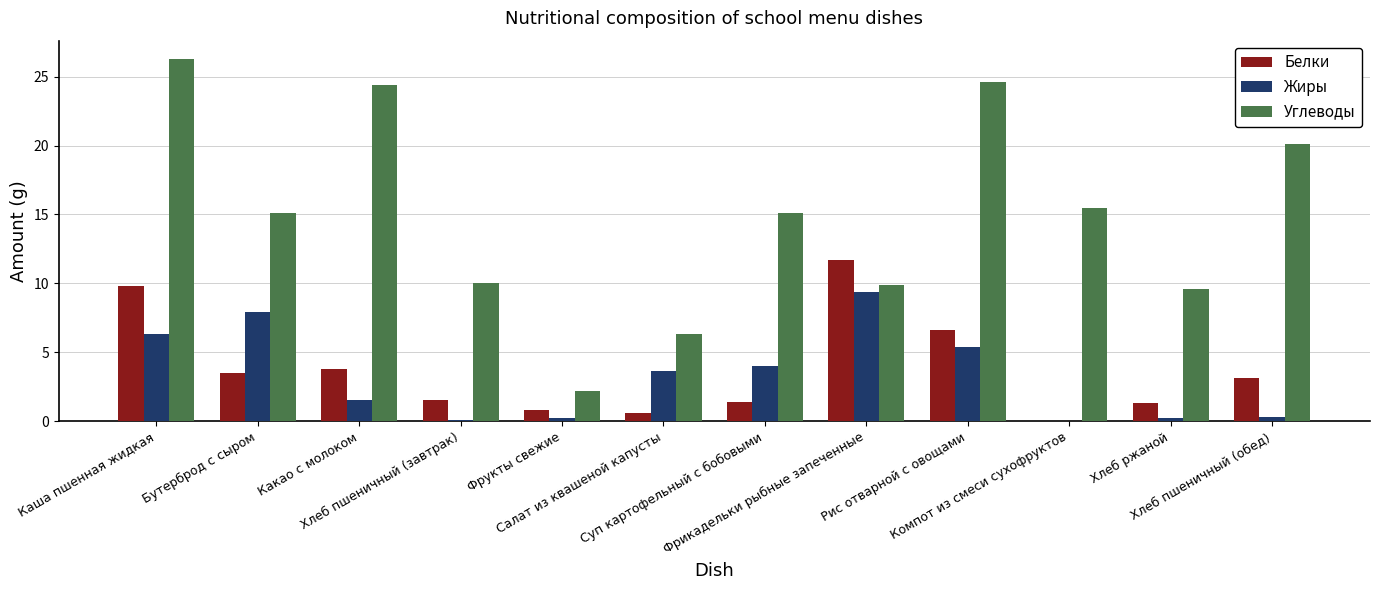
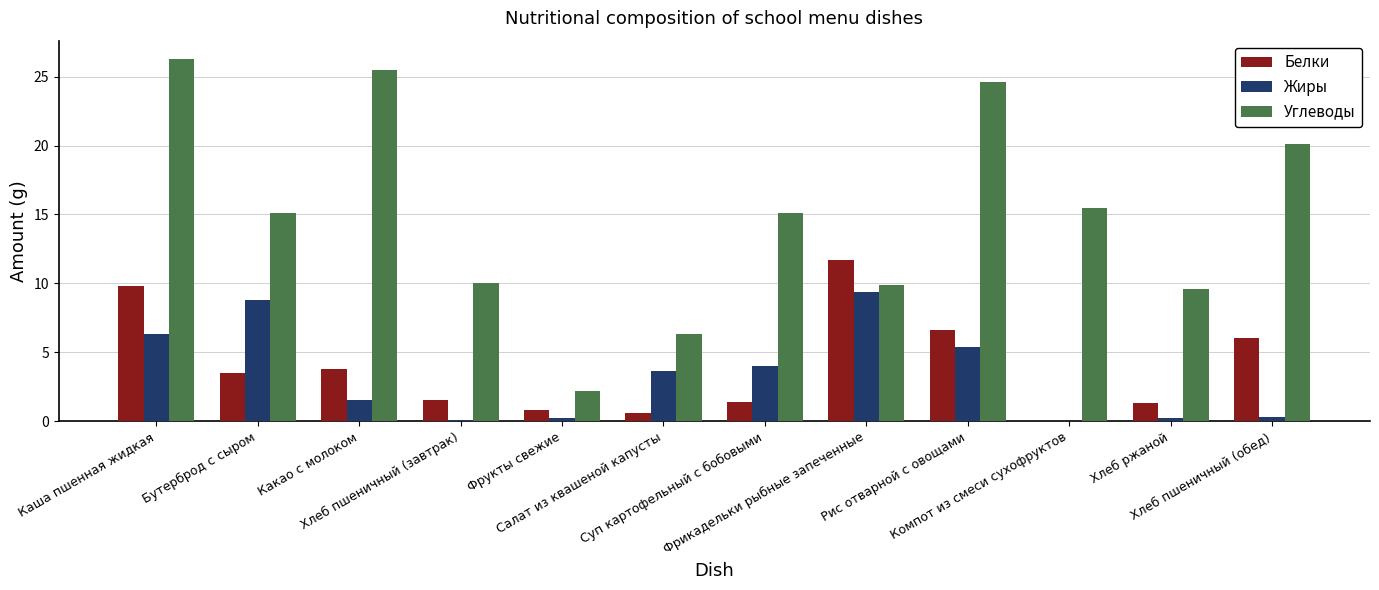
Жиры, Бутерброд с сыром: 7.9 -> 8.8
Углеводы, Какао с молоком: 24.4 -> 25.5
Белки, Хлеб пшеничный (обед): 3.1 -> 6.0
